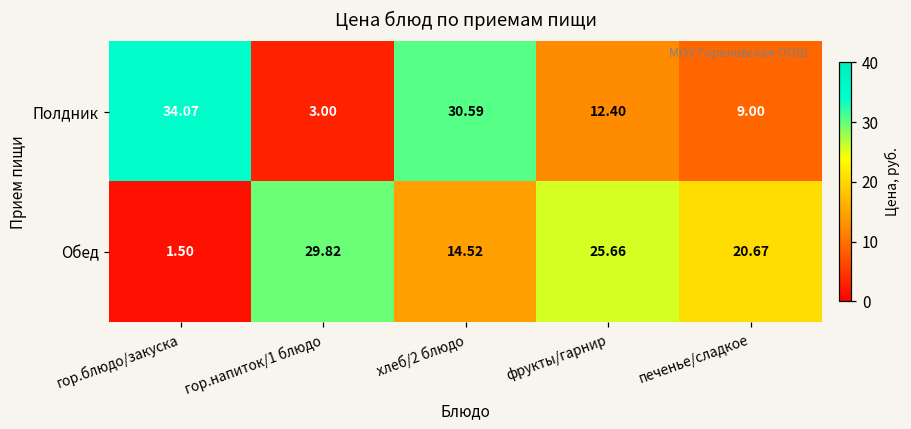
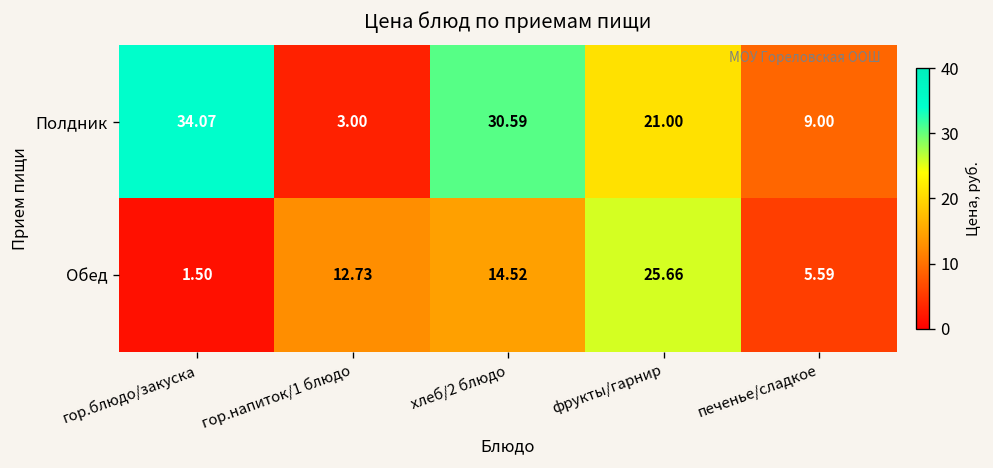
Полдник, фрукты/гарнир: 12.40 -> 21.00
Обед, гор.напиток/1 блюдо: 29.82 -> 12.73
Обед, печенье/сладкое: 20.67 -> 5.59
